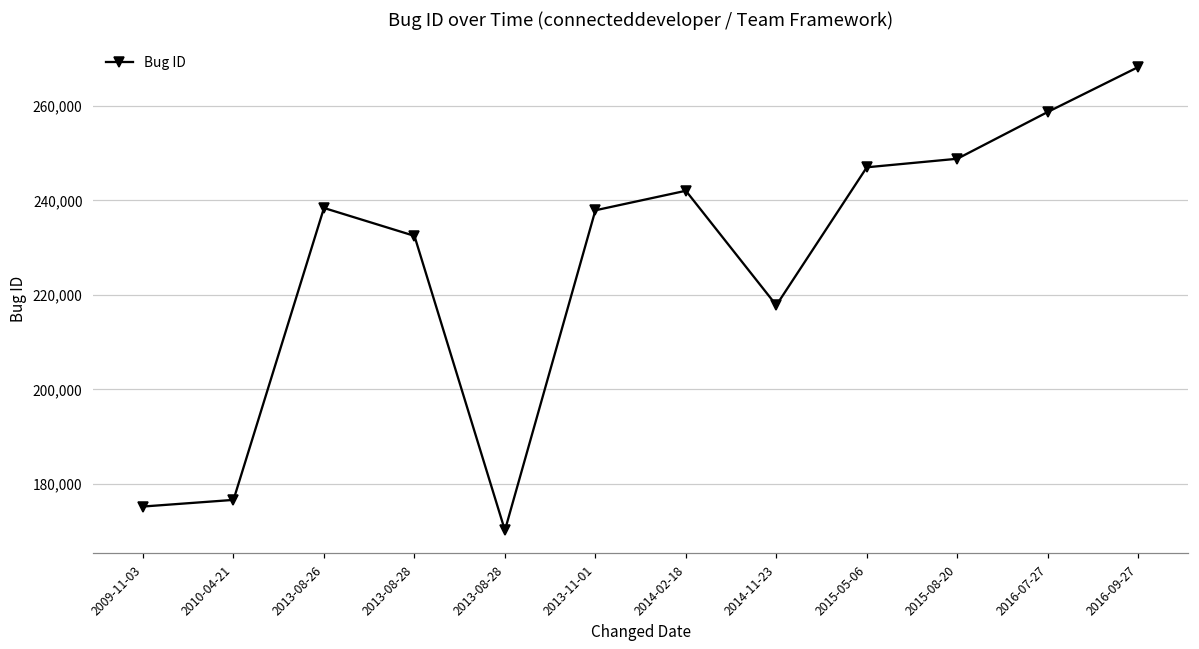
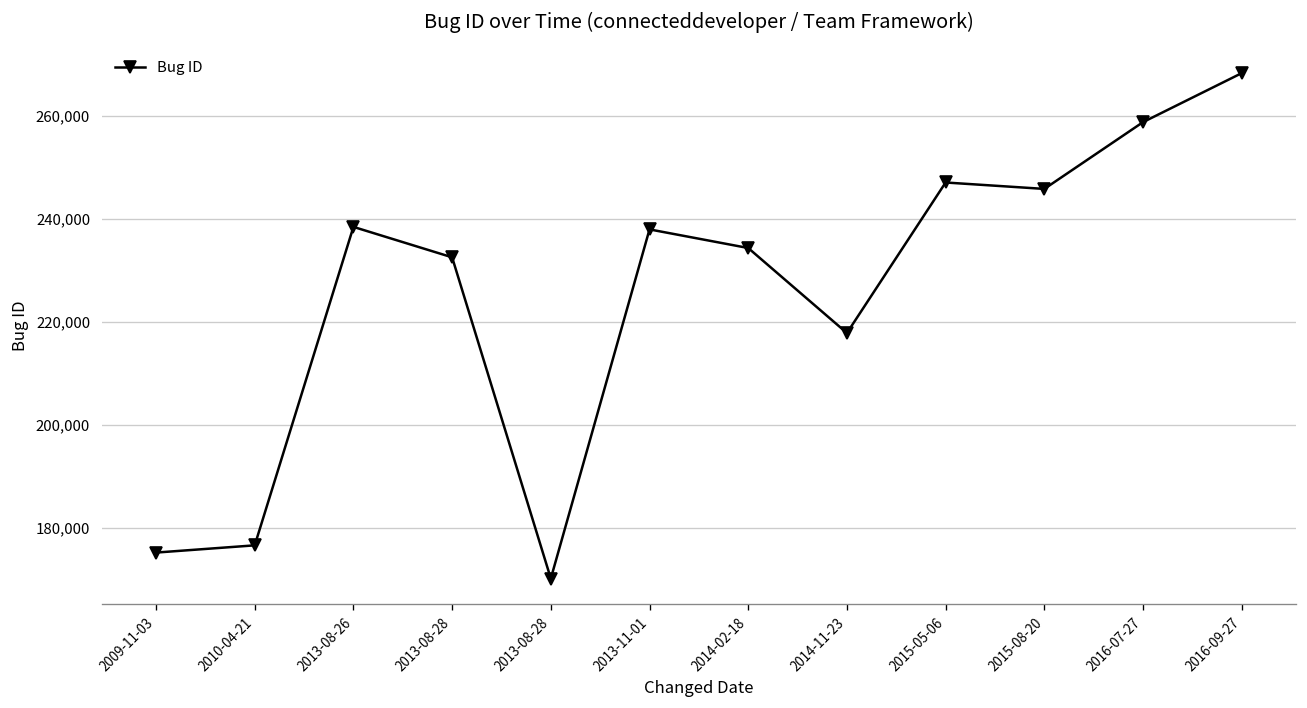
2014-02-18: 242,000 -> 234,000
2015-08-20: 249,000 -> 246,000
